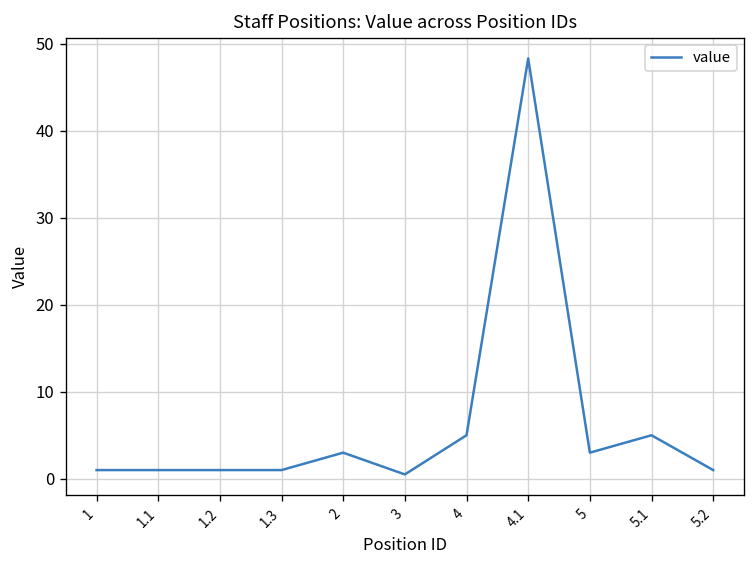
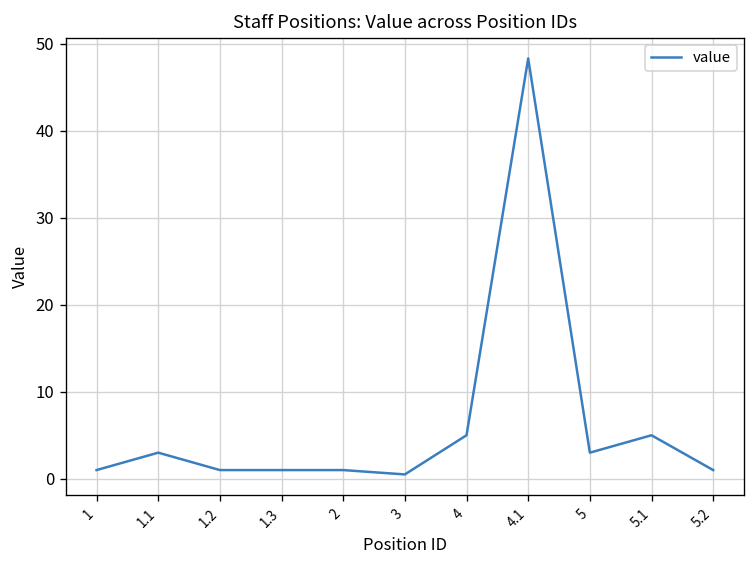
1.1: 1 -> 3
2: 3 -> 1
